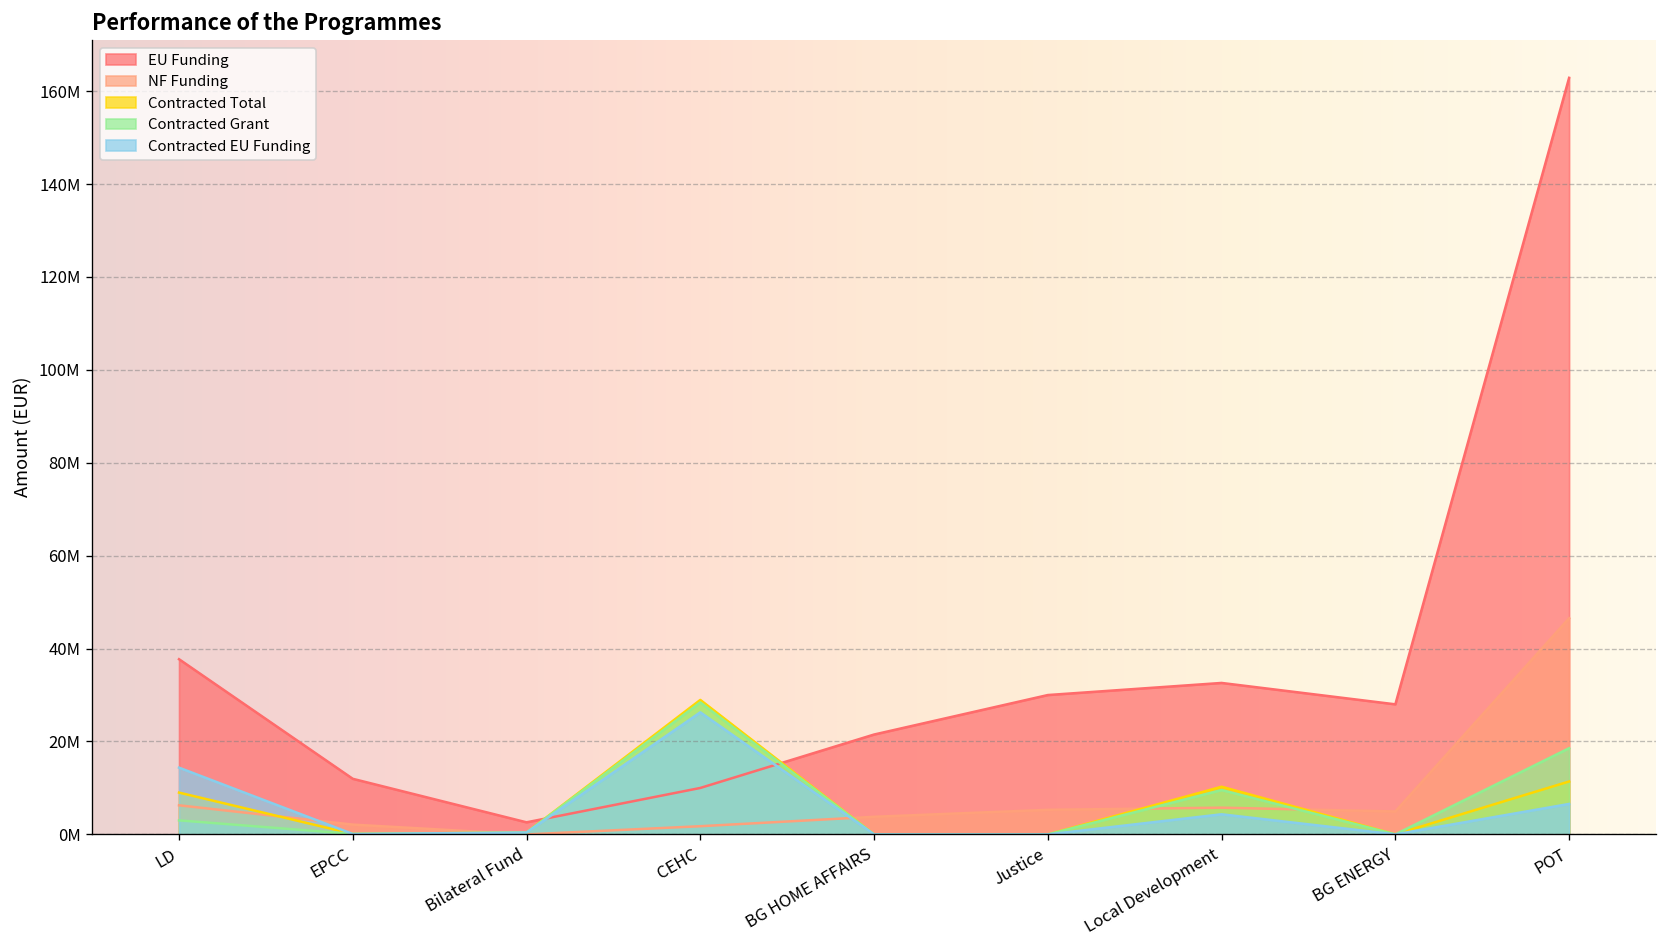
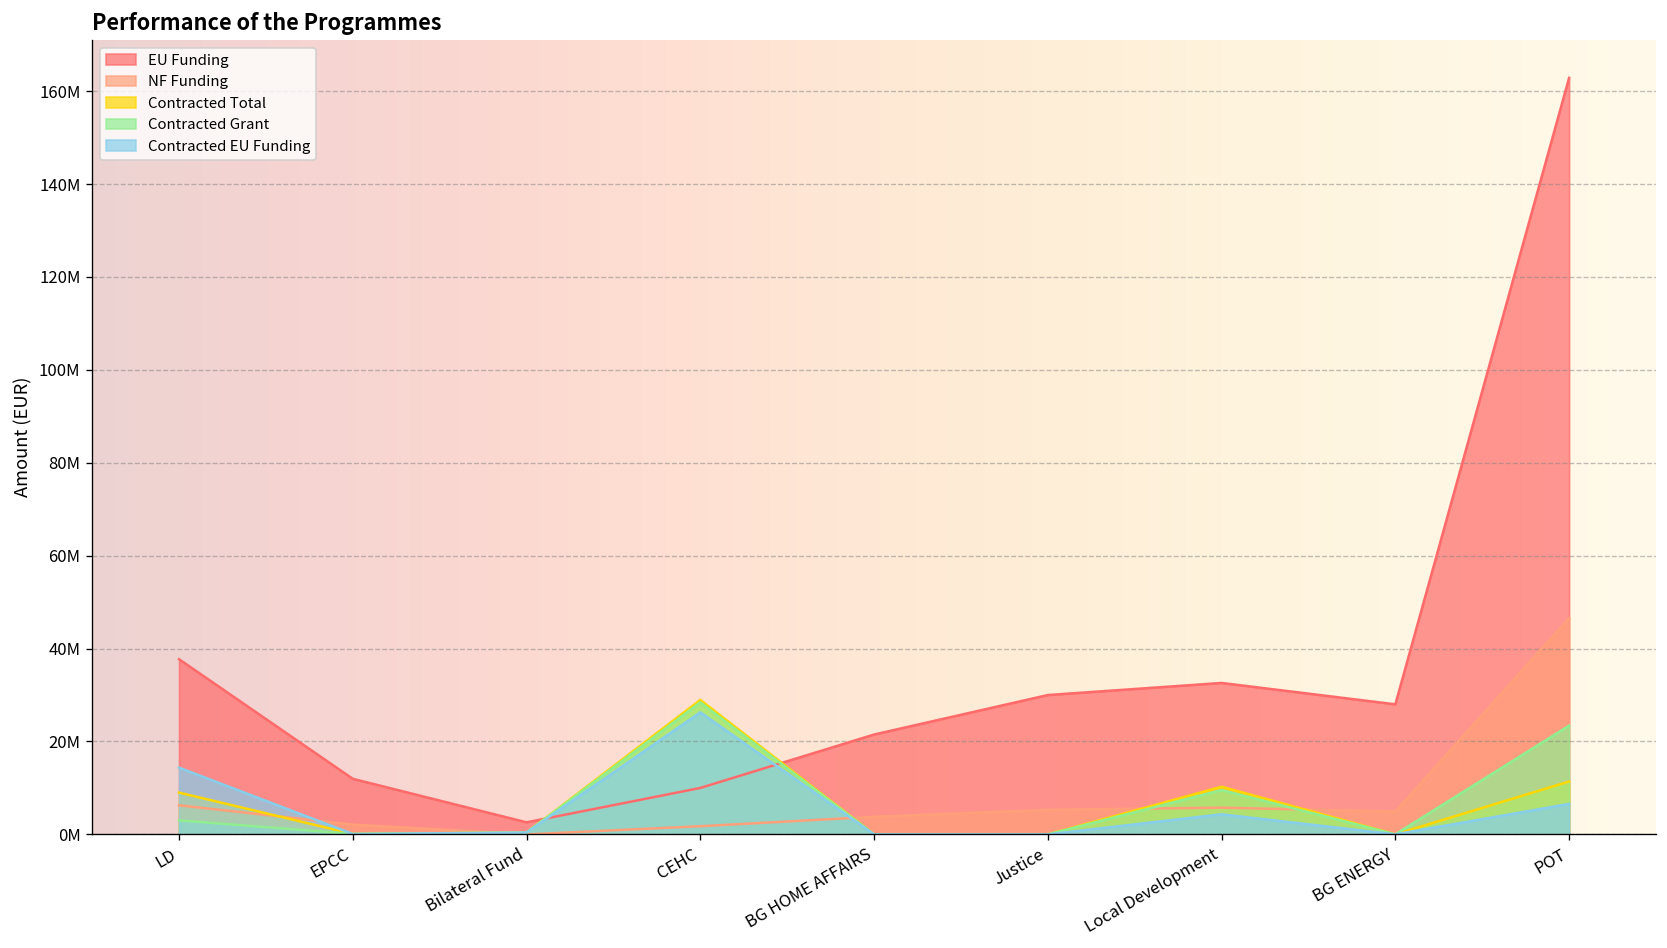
Contracted Grant, POT: 19000000 -> 23000000
